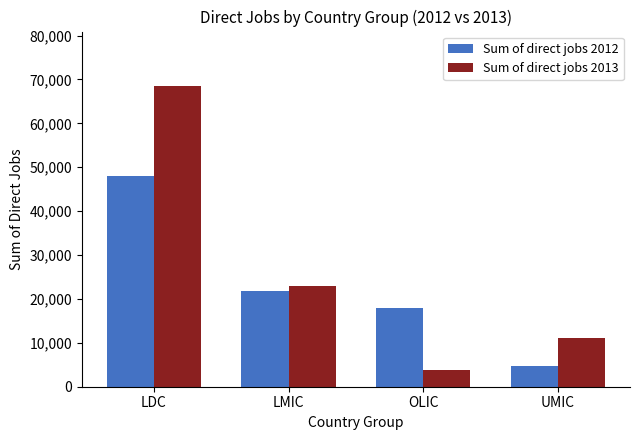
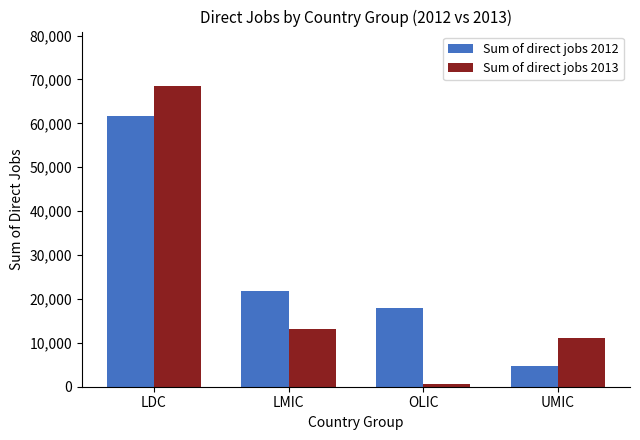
Sum of direct jobs 2012, LDC: 48,000 -> 62,000
Sum of direct jobs 2013, LMIC: 23,000 -> 13,000
Sum of direct jobs 2013, OLIC: 4,000 -> 1,000
